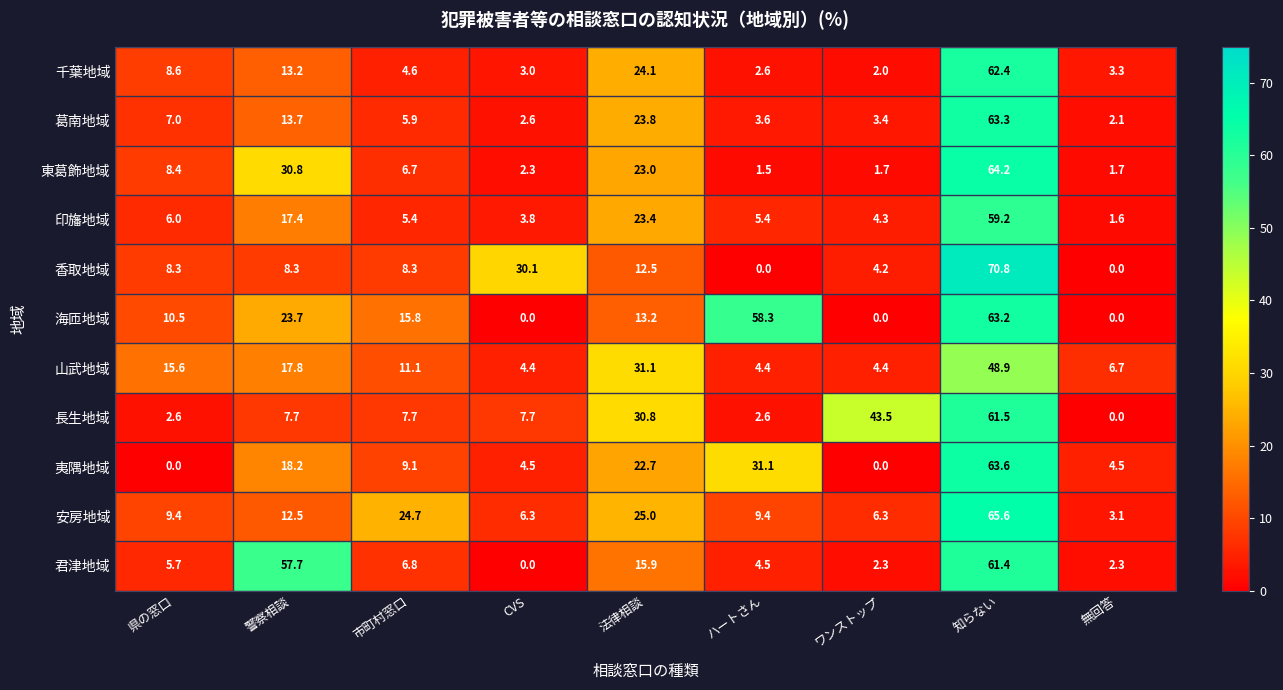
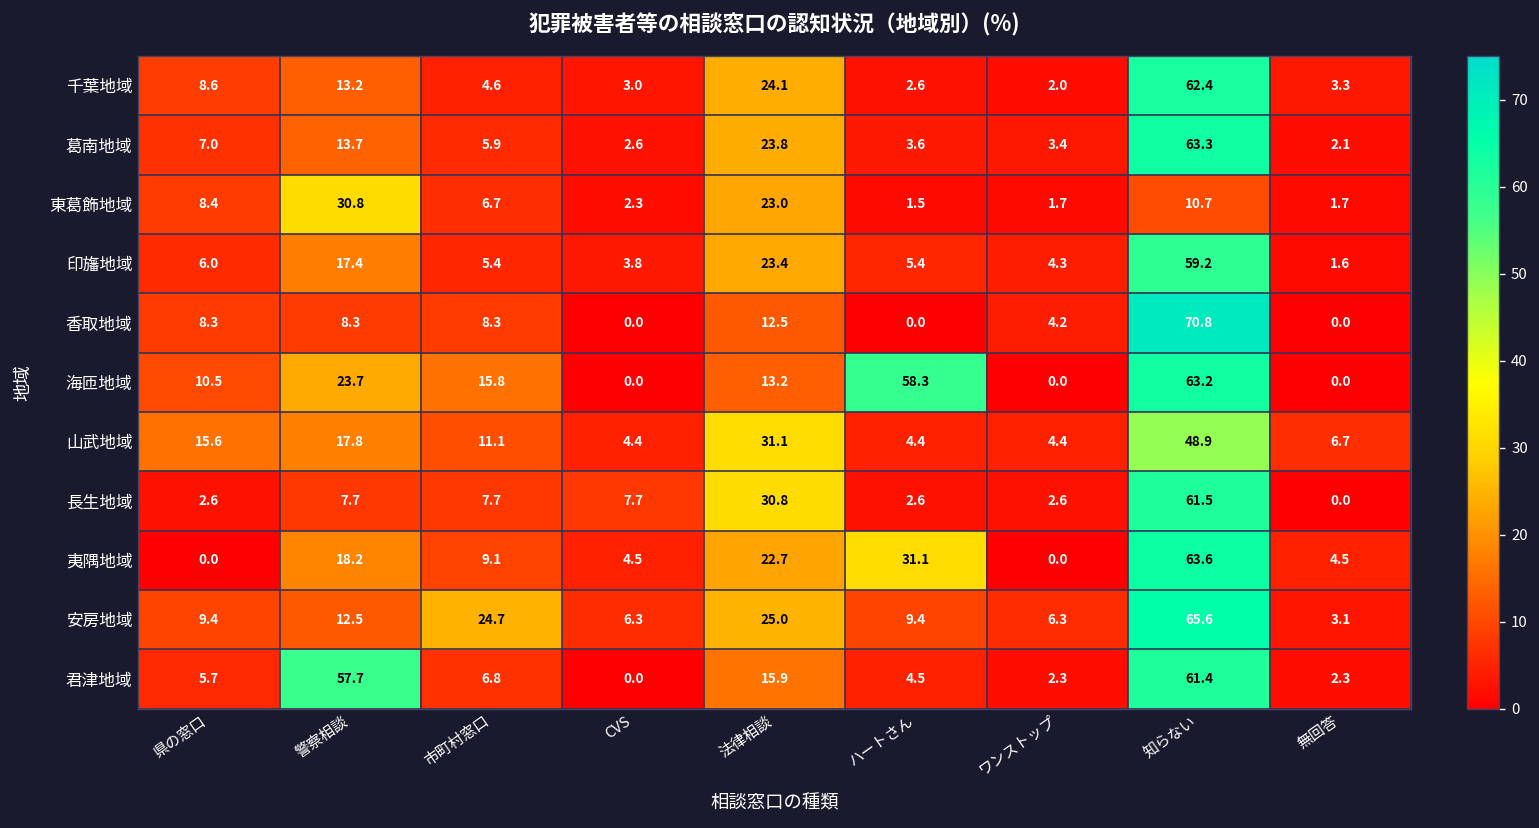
東葛飾地域, 知らない: 64.2 -> 10.7
香取地域, CVS: 30.1 -> 0.0
長生地域, ワンストップ: 43.5 -> 2.6
